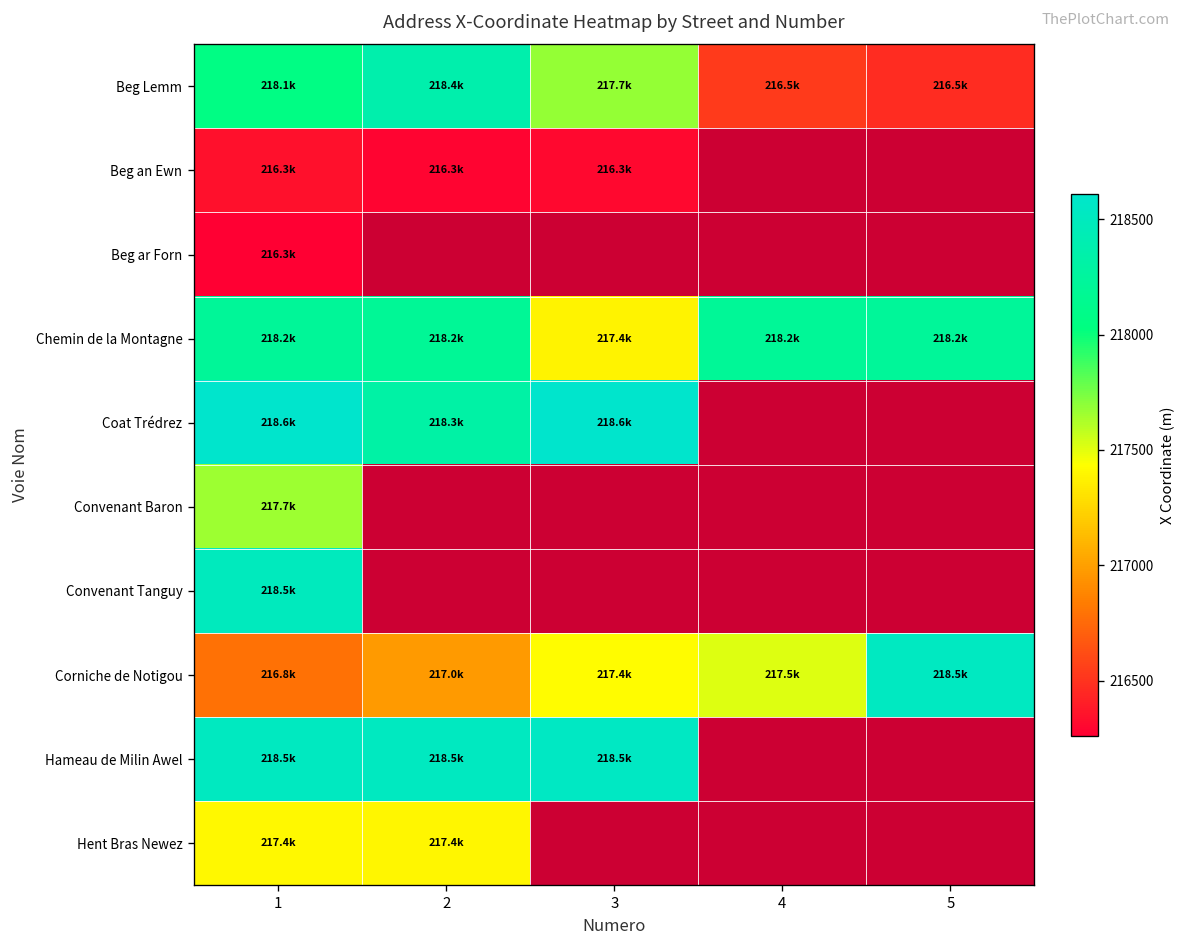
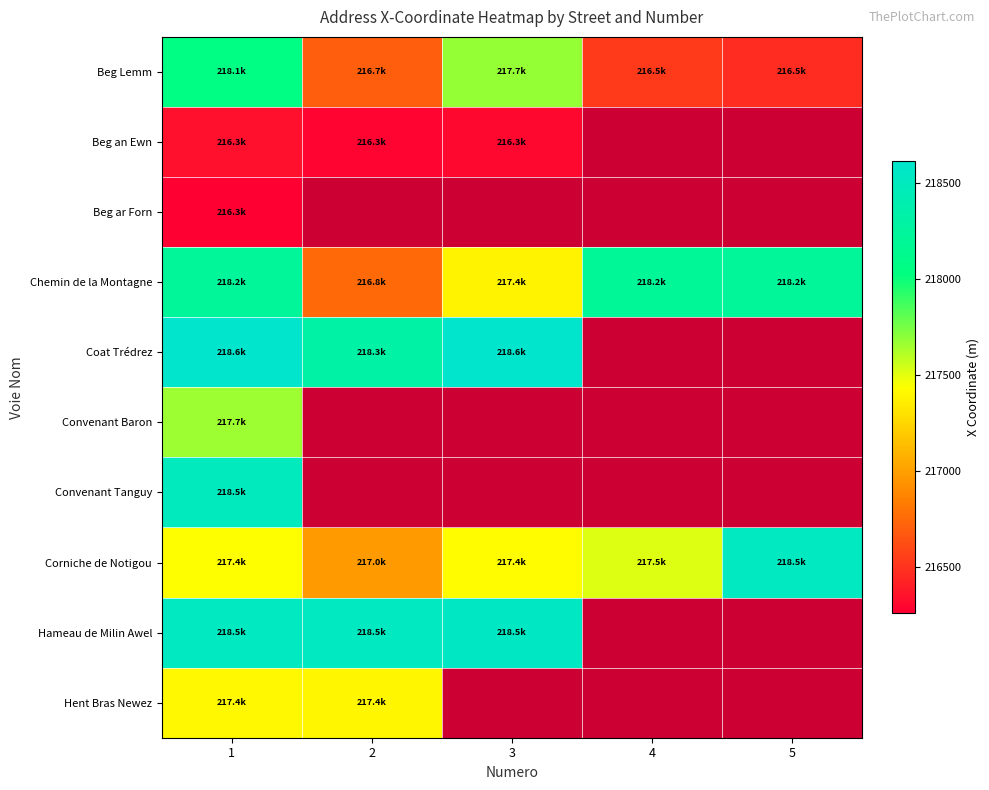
Beg Lemm, 2: 218.4k -> 216.7k
Chemin de la Montagne, 2: 218.2k -> 216.8k
Corniche de Notigou, 1: 216.8k -> 217.4k
